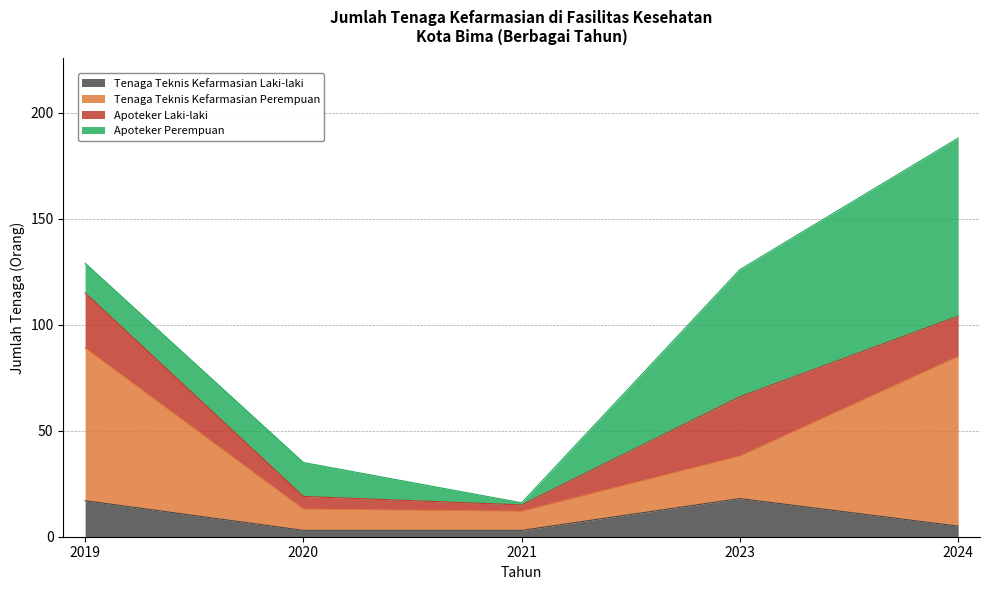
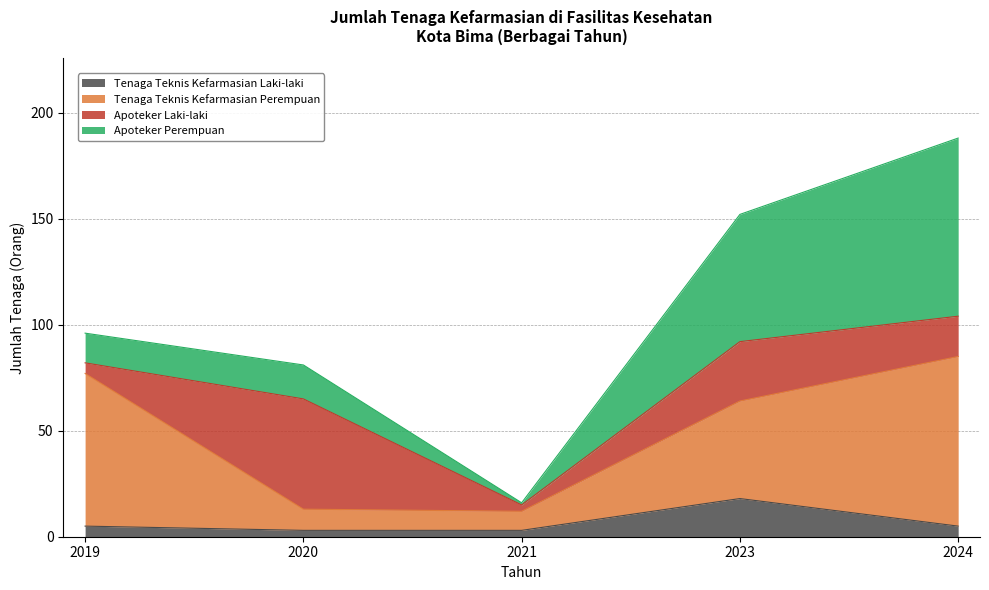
Tenaga Teknis Kefarmasian Laki-laki, 2019: 17 -> 5
Apoteker Laki-laki, 2019: 26 -> 5
Apoteker Laki-laki, 2020: 6 -> 52
Tenaga Teknis Kefarmasian Perempuan, 2023: 20 -> 46
